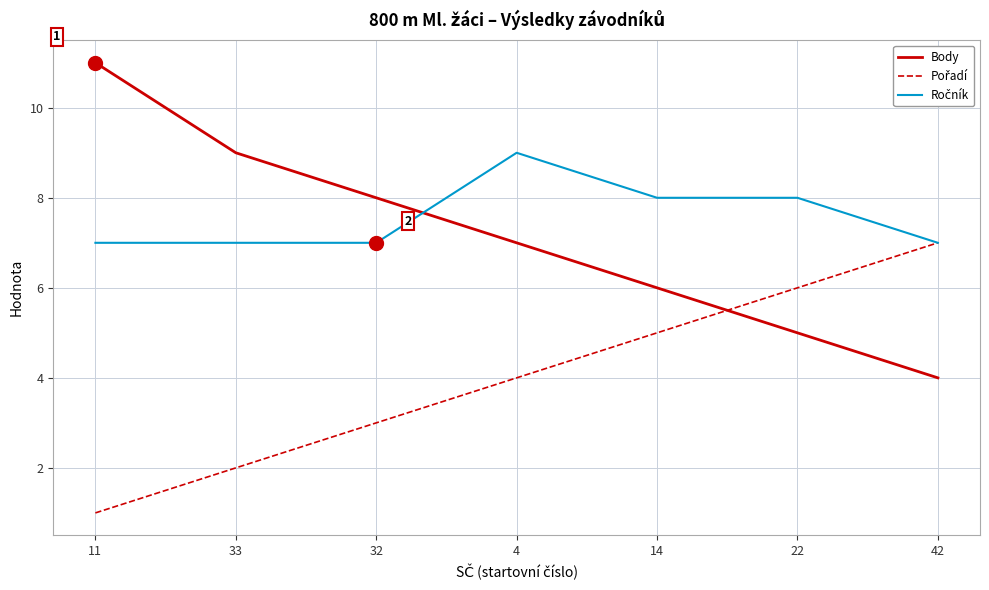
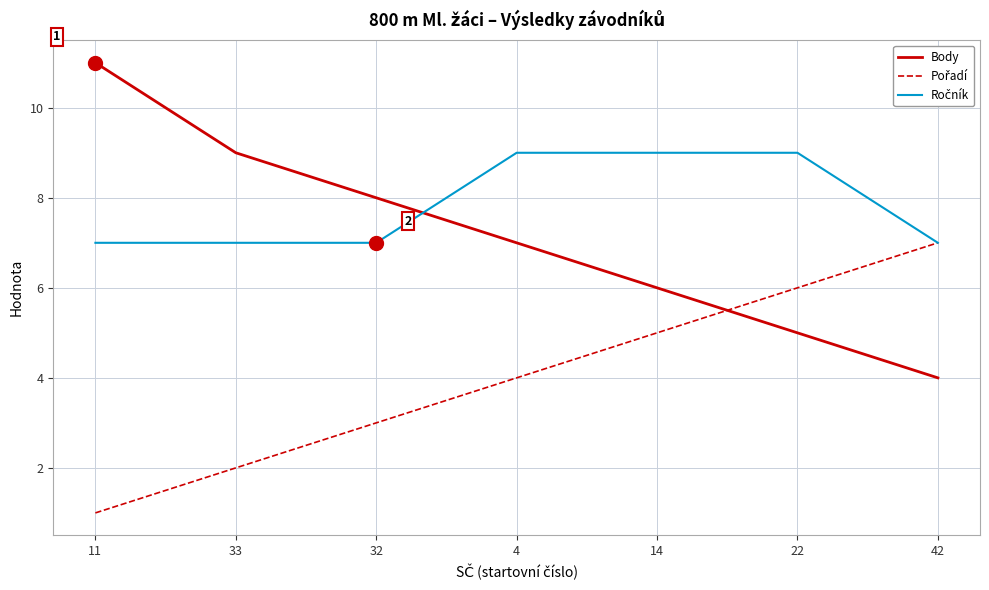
Ročník, 14: 8 -> 9
Ročník, 22: 8 -> 9
